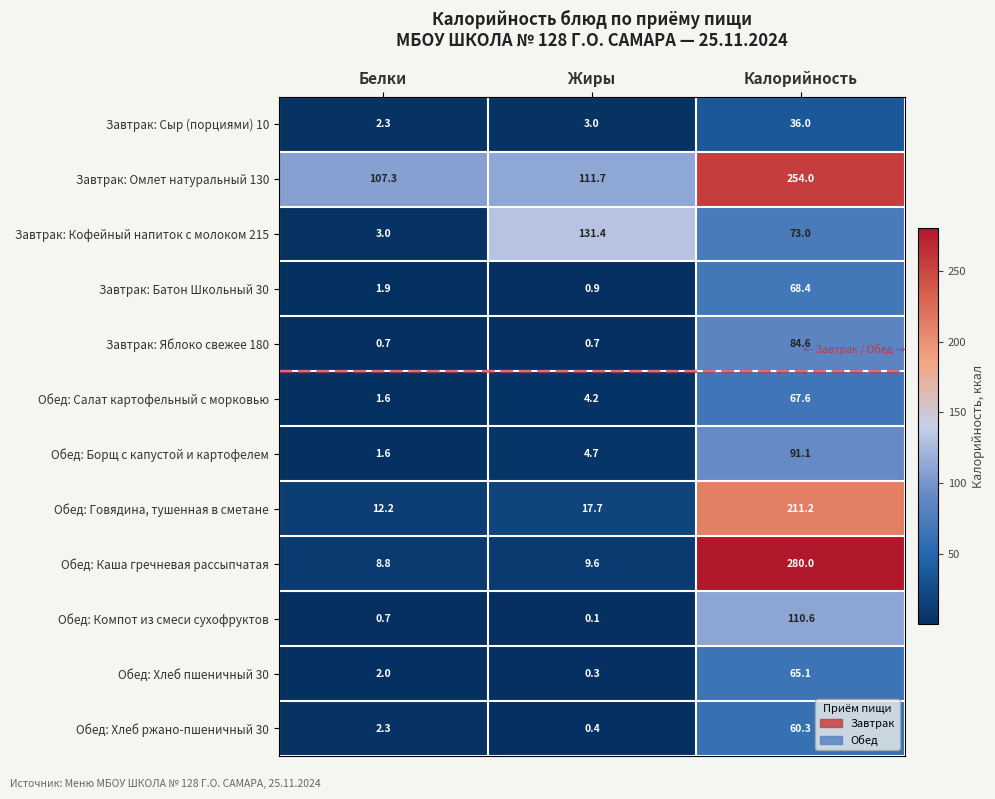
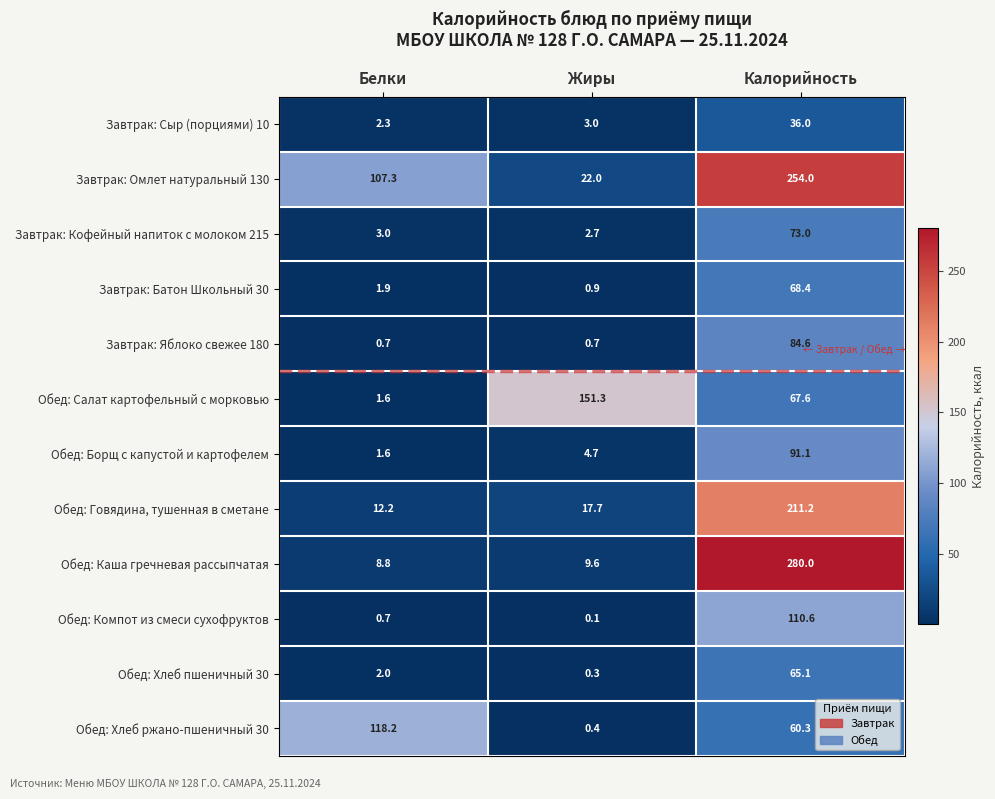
Завтрак: Омлет натуральный 130, Жиры: 111.7 -> 22.0
Завтрак: Кофейный напиток с молоком 215, Жиры: 131.4 -> 2.7
Обед: Салат картофельный с морковью, Жиры: 4.2 -> 151.3
Обед: Хлеб ржано-пшеничный 30, Белки: 2.3 -> 118.2
